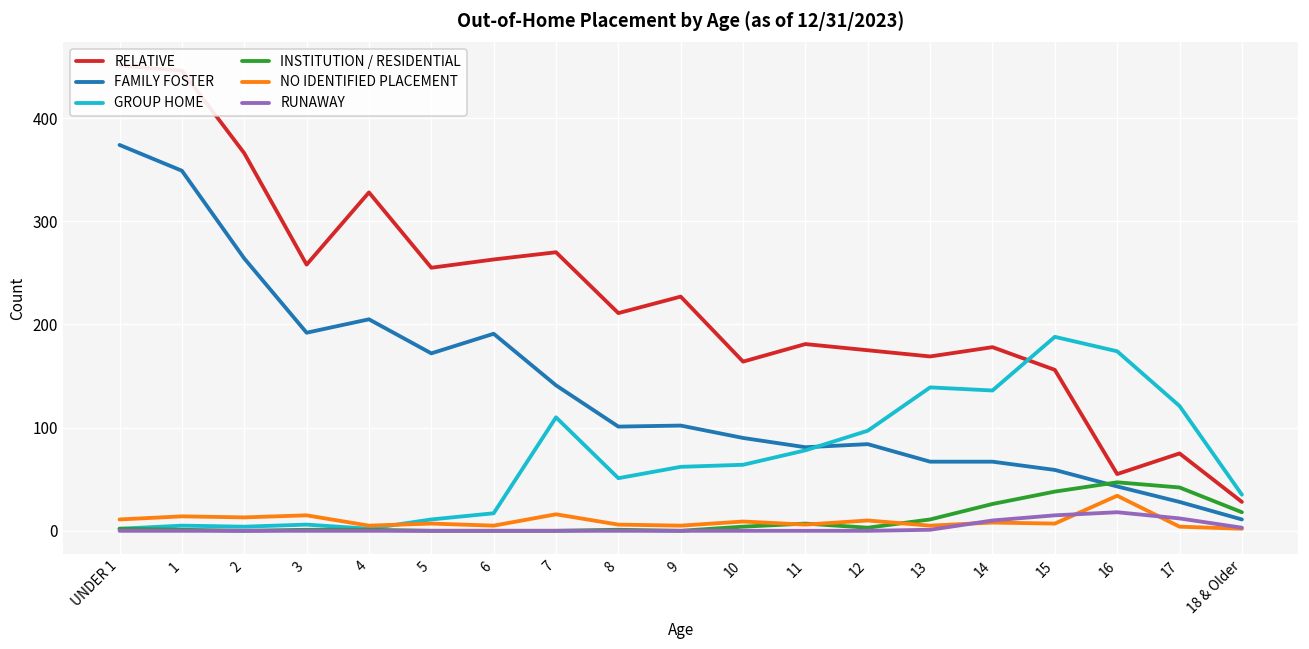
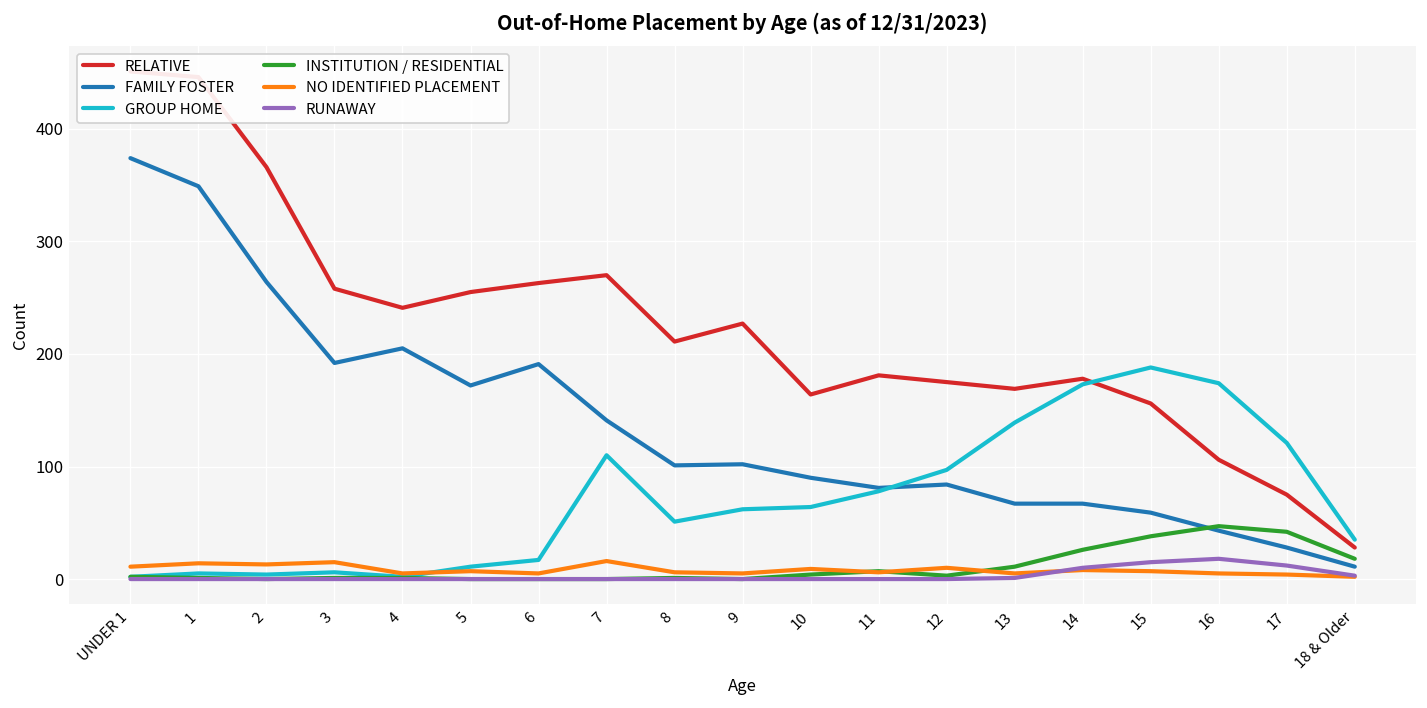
RELATIVE, 4: 330 -> 240
GROUP HOME, 14: 140 -> 170
RELATIVE, 16: 60 -> 110
NO IDENTIFIED PLACEMENT, 16: 30 -> 10
